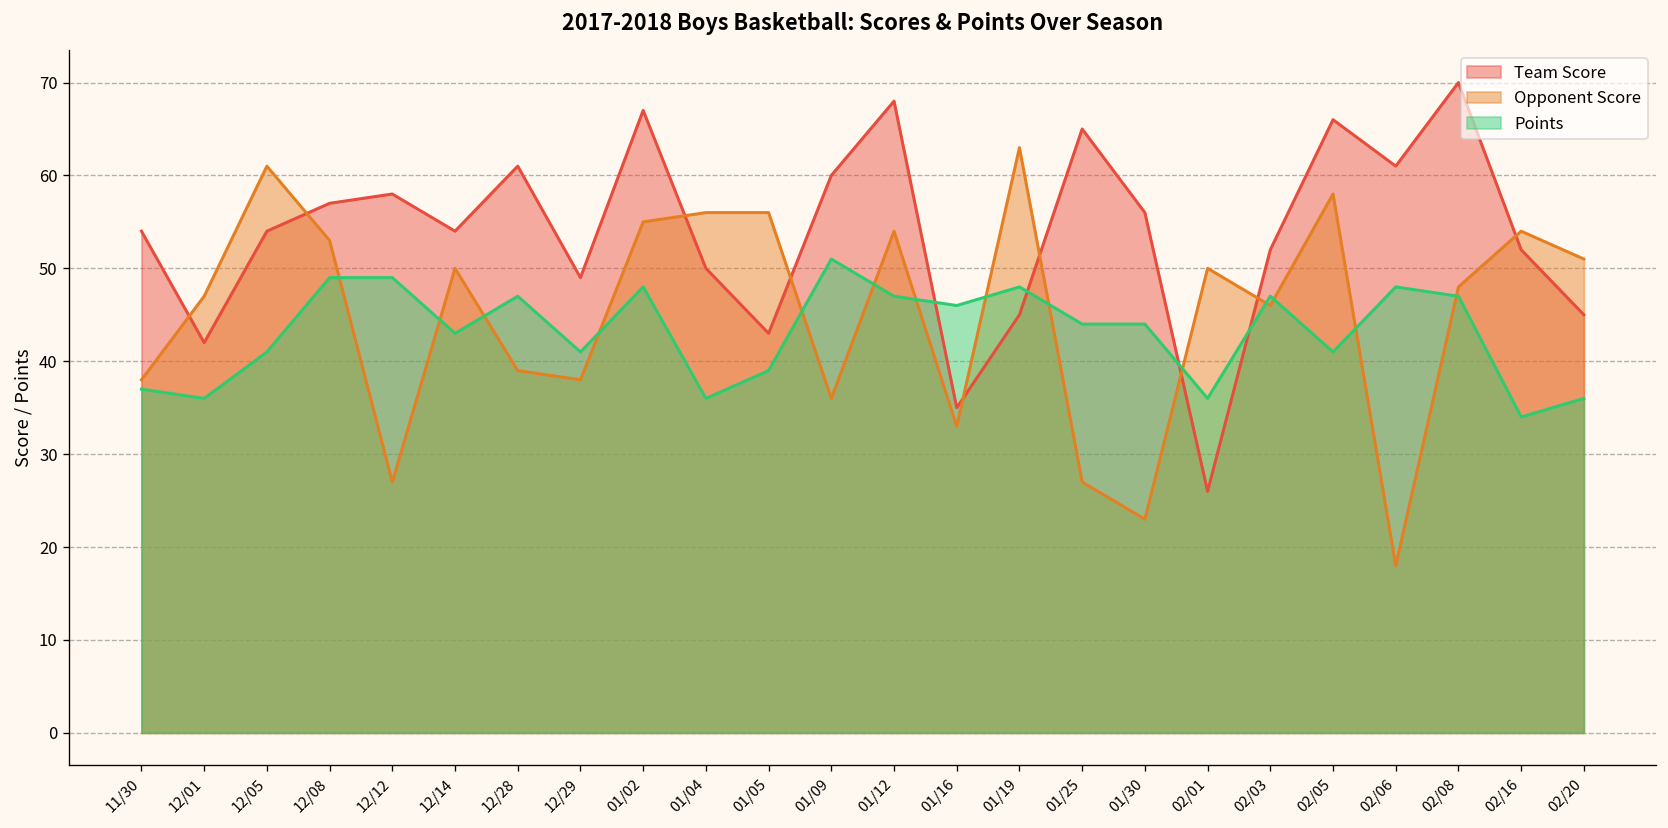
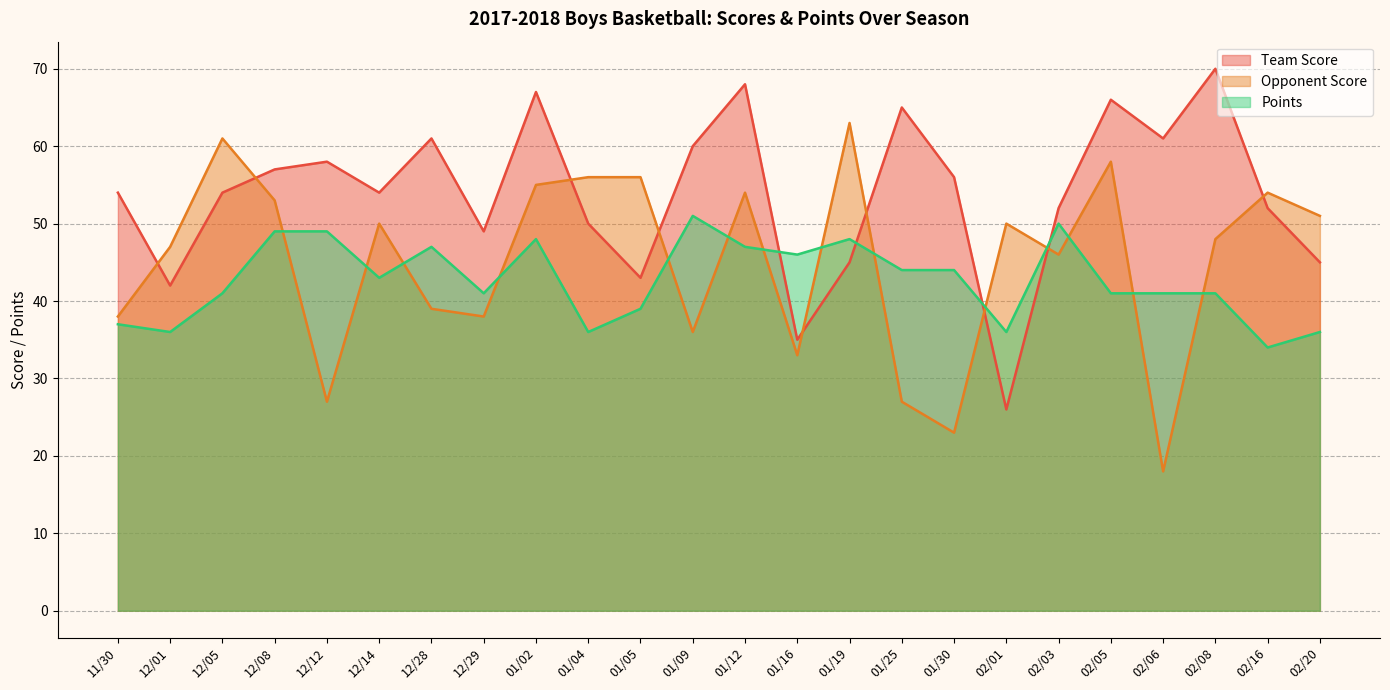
Points, 02/03: 47 -> 50
Points, 02/06: 48 -> 41
Points, 02/08: 47 -> 41
